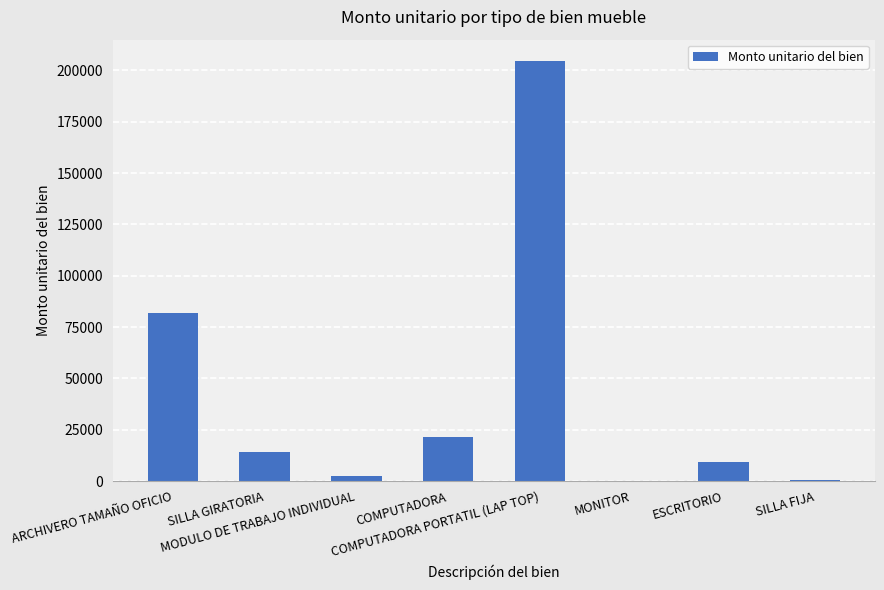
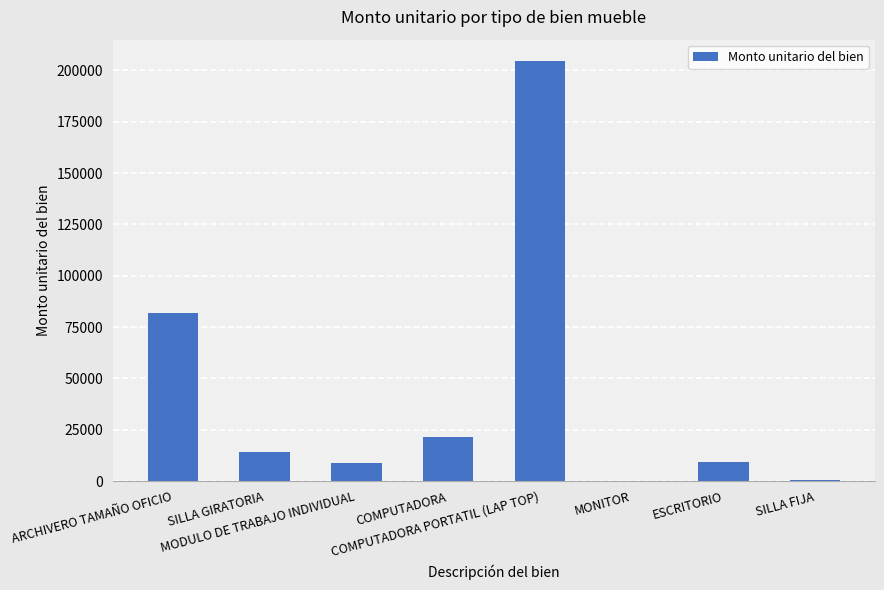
MODULO DE TRABAJO INDIVIDUAL: 3000 -> 9000
